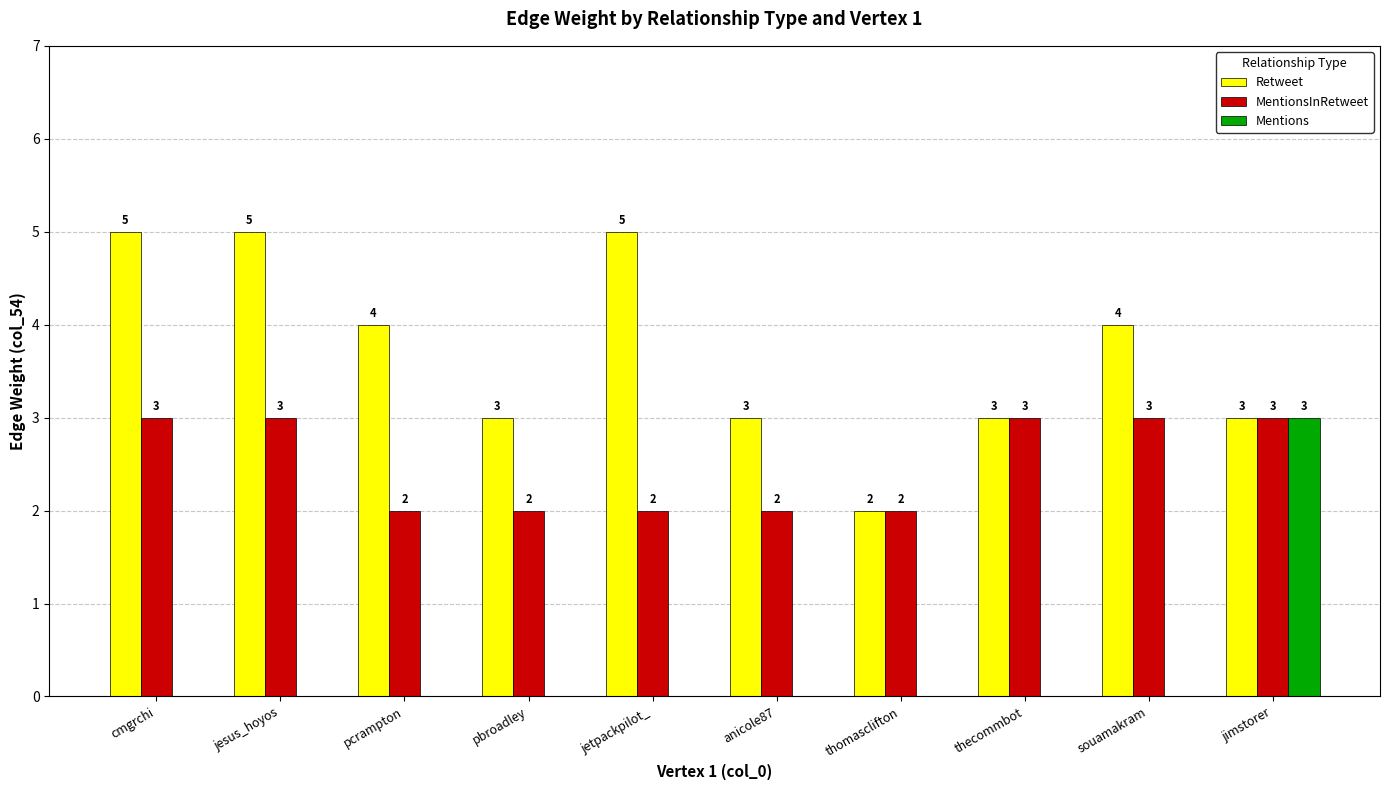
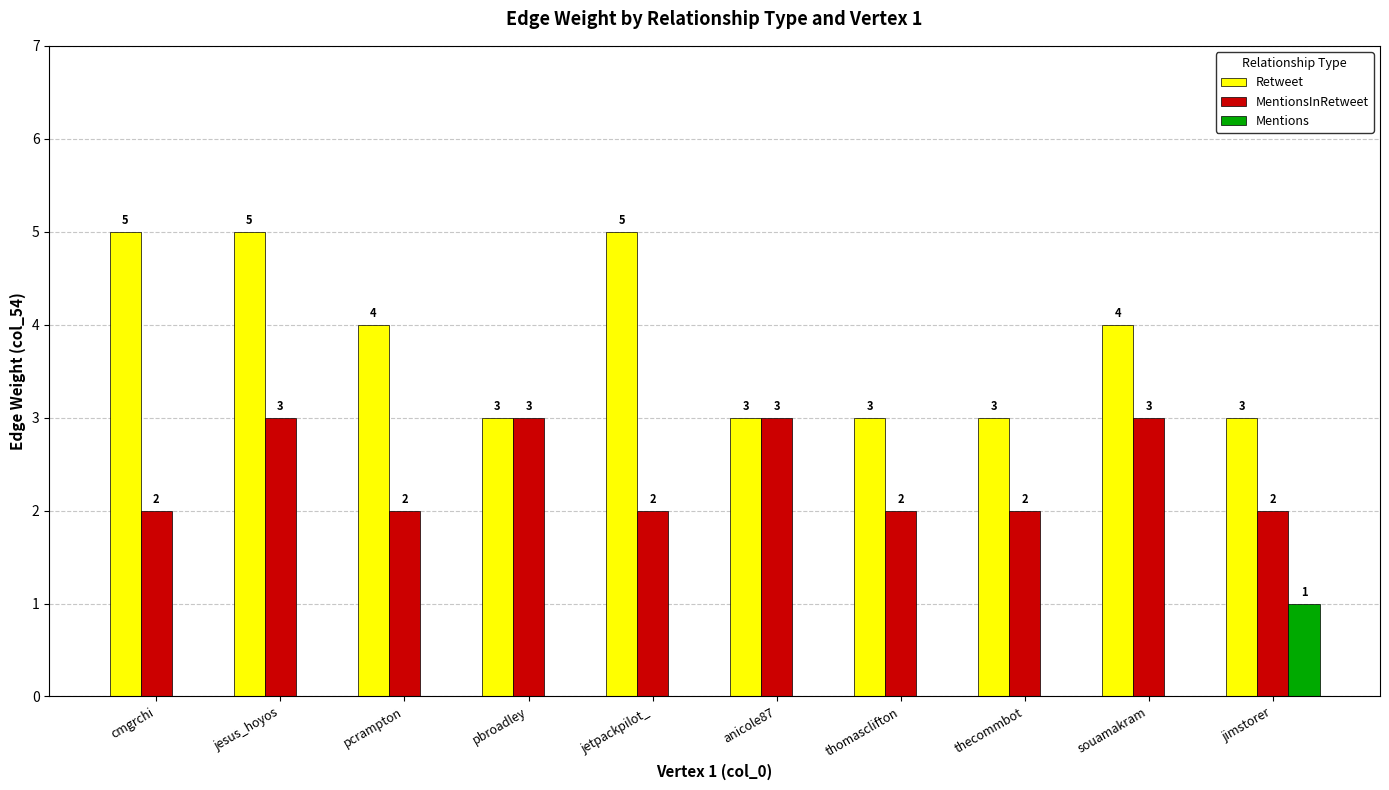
MentionsInRetweet, cmgrchi: 3 -> 2
MentionsInRetweet, pbroadley: 2 -> 3
MentionsInRetweet, anicole87: 2 -> 3
Retweet, thomasclifton: 2 -> 3
MentionsInRetweet, thecommbot: 3 -> 2
MentionsInRetweet, jimstorer: 3 -> 2
Mentions, jimstorer: 3 -> 1
